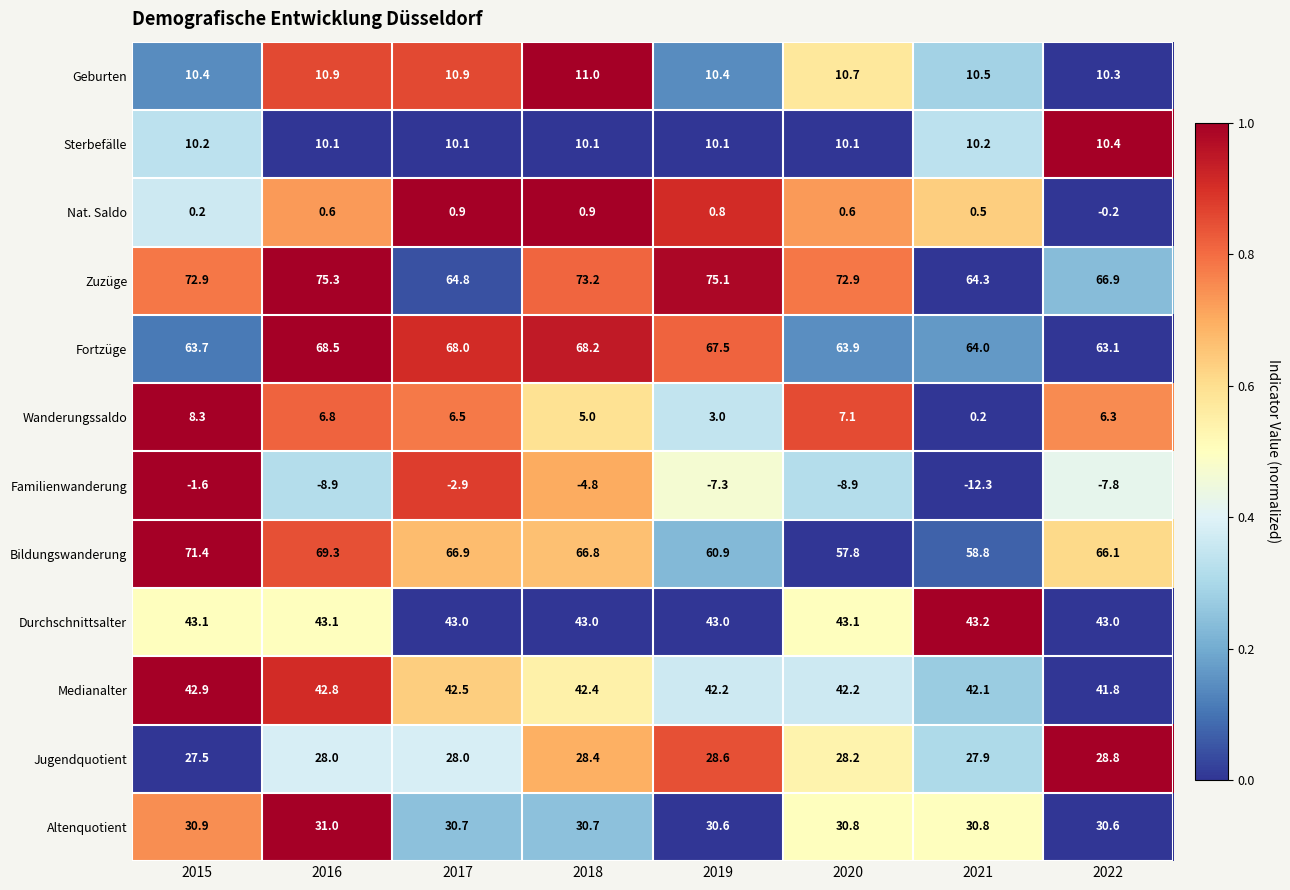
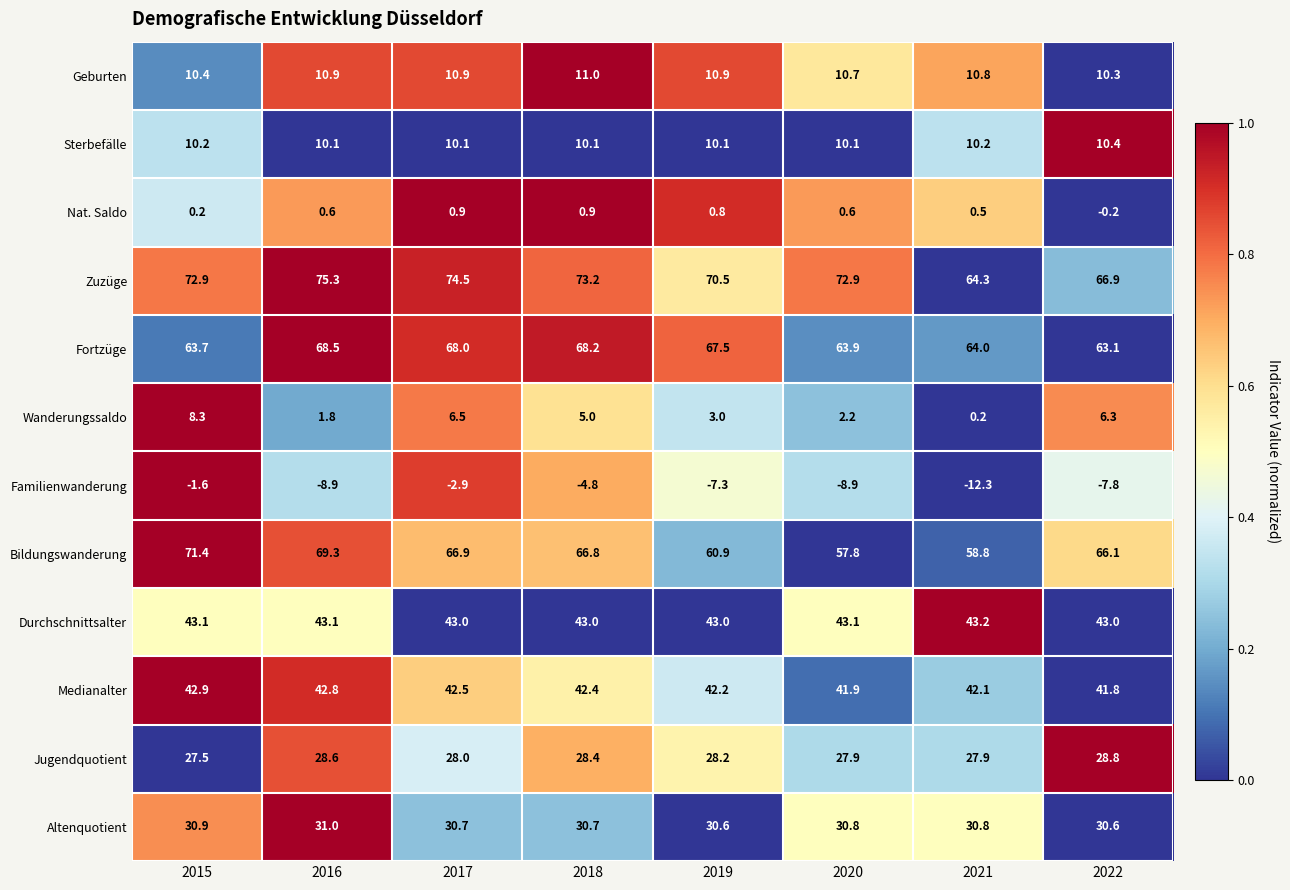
Geburten, 2019: 10.4 -> 10.9
Geburten, 2021: 10.5 -> 10.8
Zuzüge, 2017: 64.8 -> 74.5
Zuzüge, 2019: 75.1 -> 70.5
Wanderungssaldo, 2016: 6.8 -> 1.8
Wanderungssaldo, 2020: 7.1 -> 2.2
Medianalter, 2020: 42.2 -> 41.9
Jugendquotient, 2016: 28.0 -> 28.6
Jugendquotient, 2019: 28.6 -> 28.2
Jugendquotient, 2020: 28.2 -> 27.9
